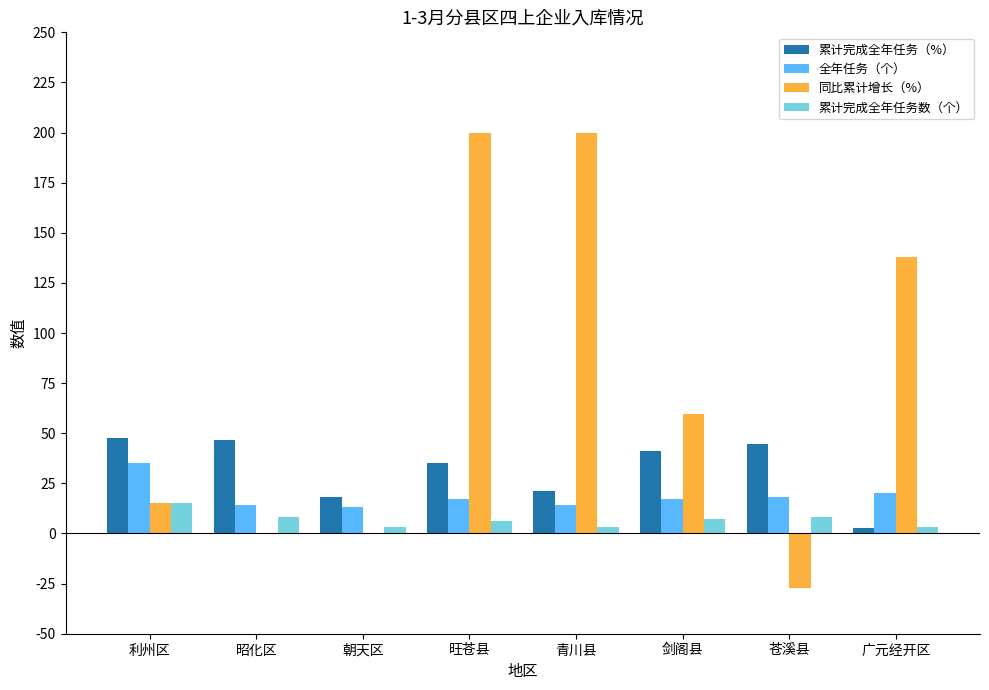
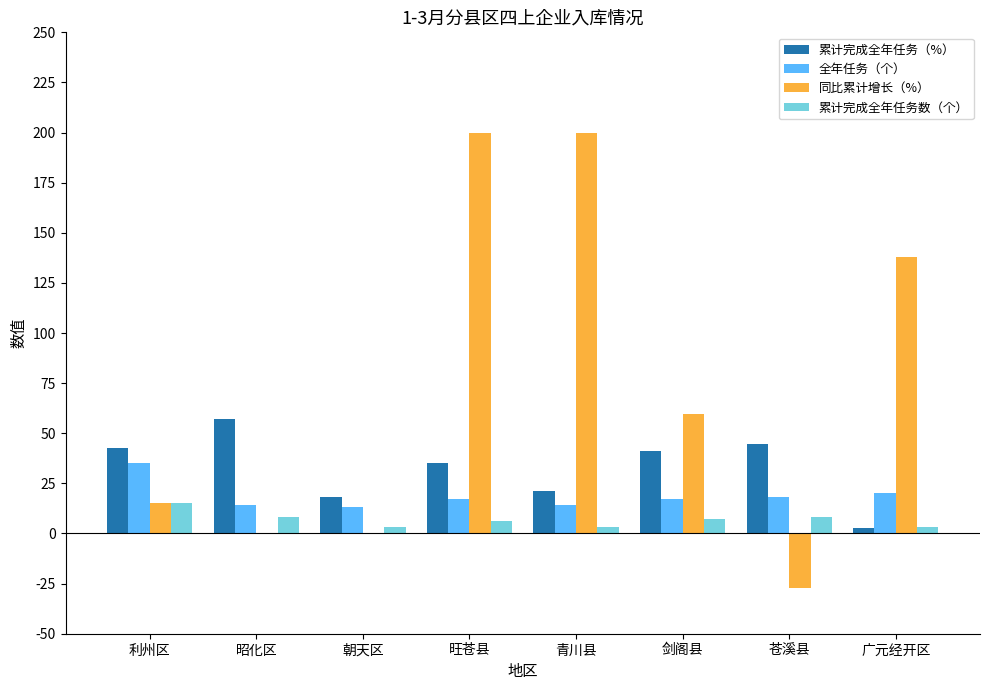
累计完成全年任务（%）, 利州区: 48 -> 43
累计完成全年任务（%）, 昭化区: 47 -> 57
